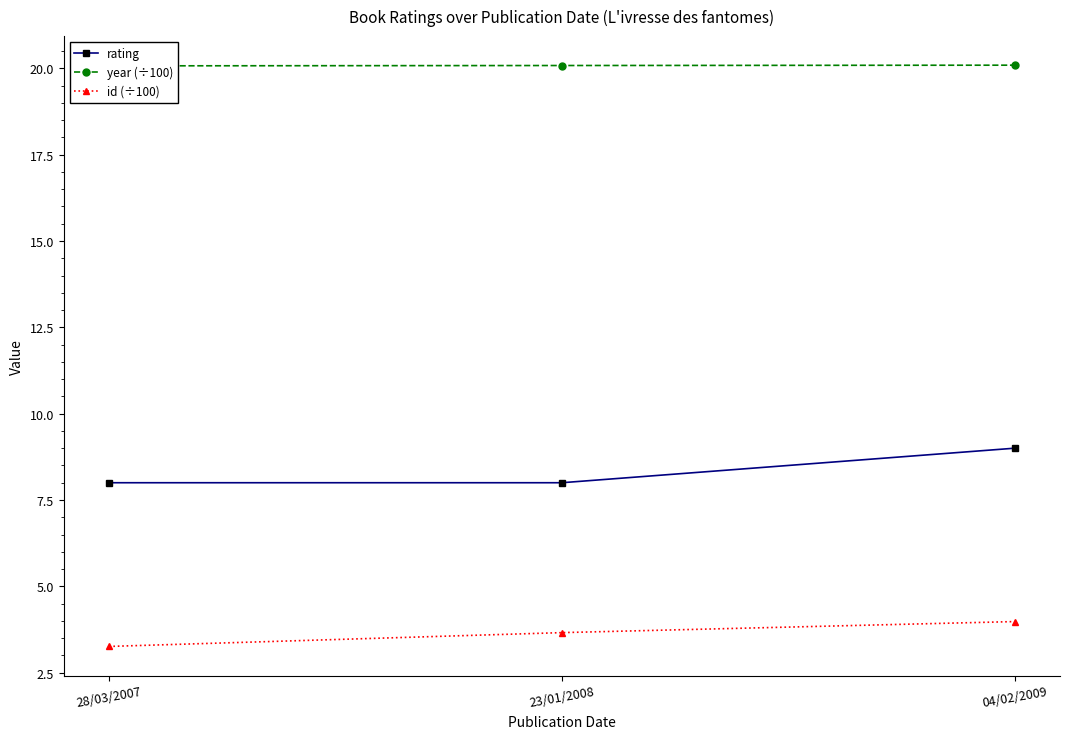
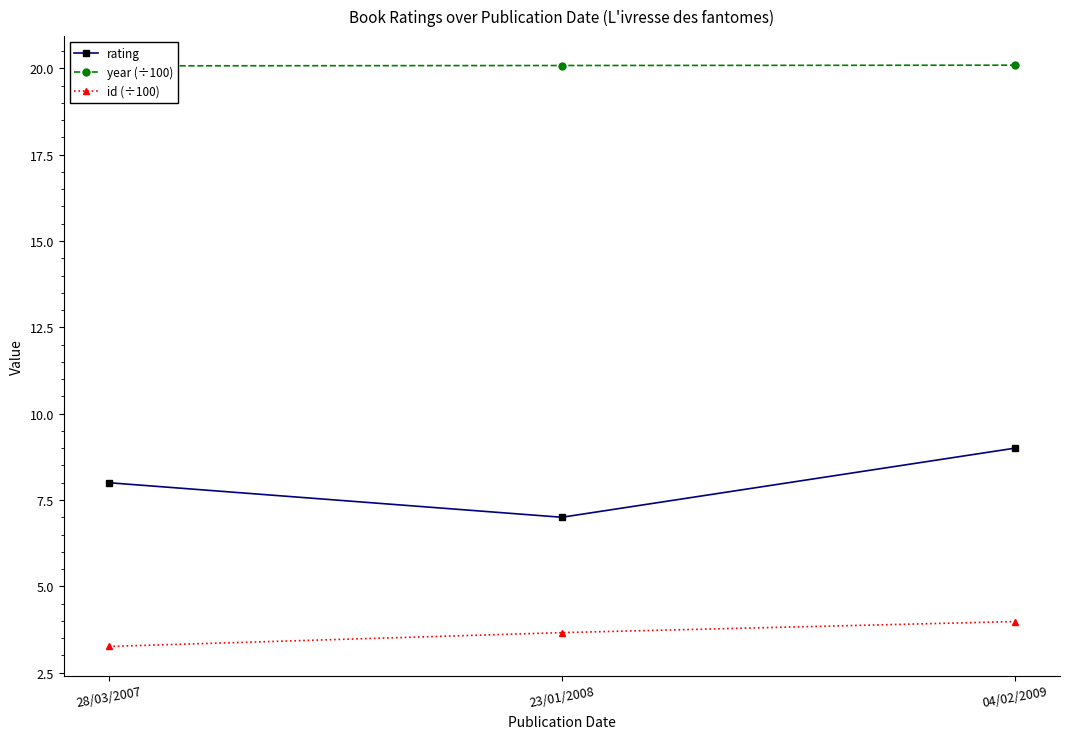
rating, 23/01/2008: 8 -> 7
